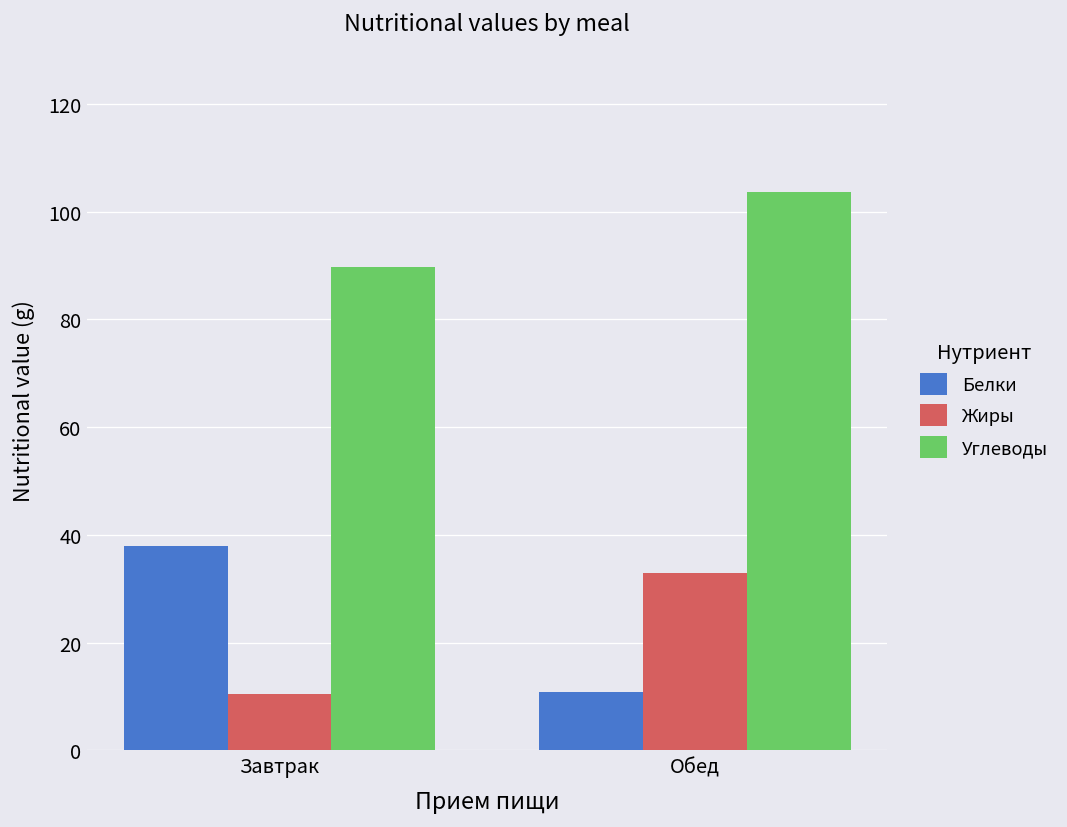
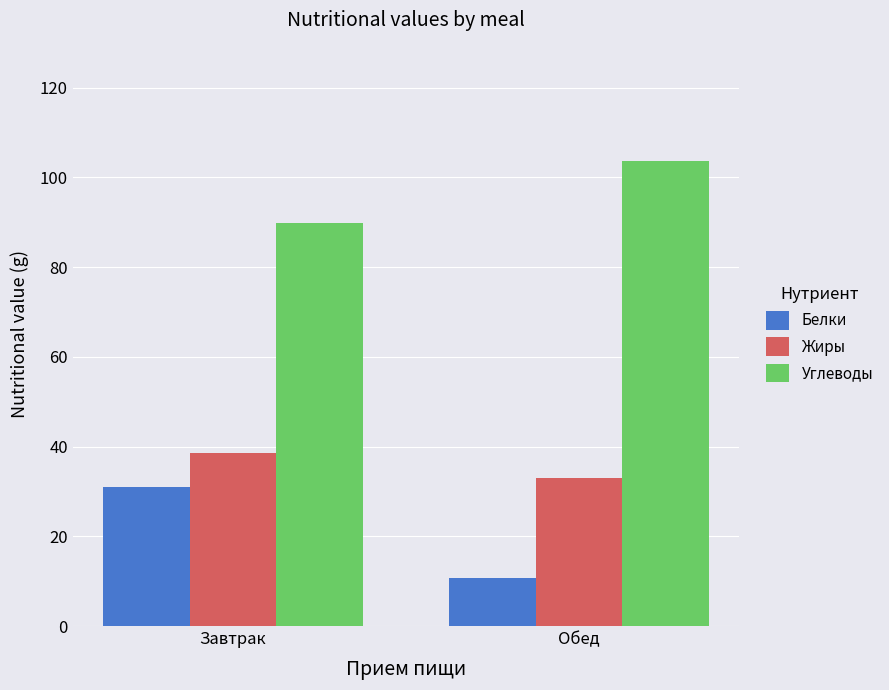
Белки, Завтрак: 38 -> 31
Жиры, Завтрак: 10 -> 39
